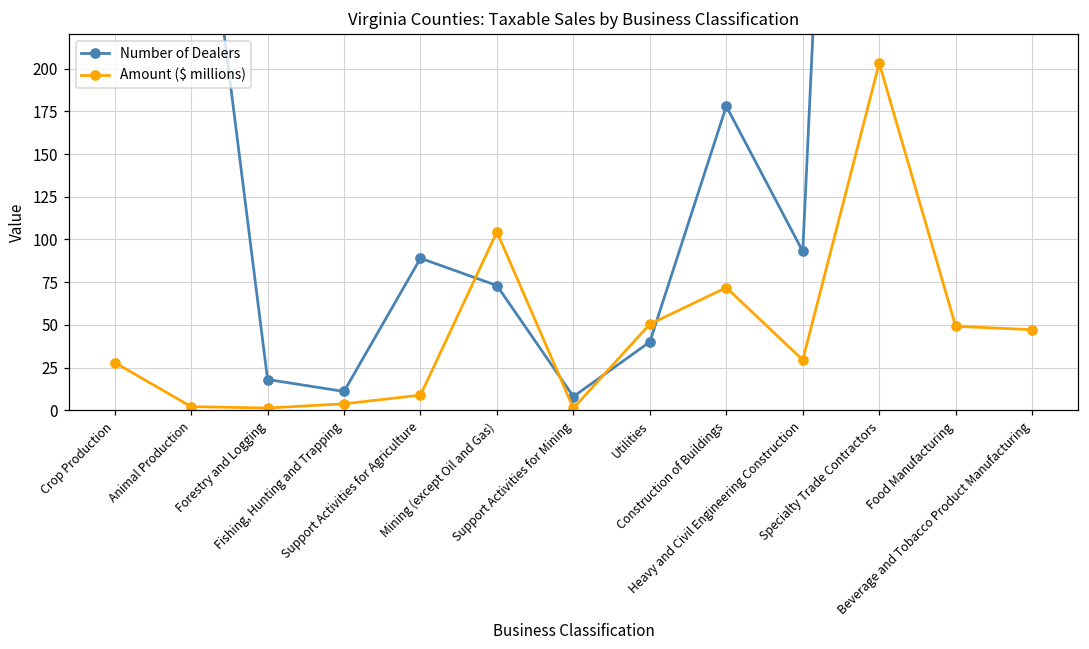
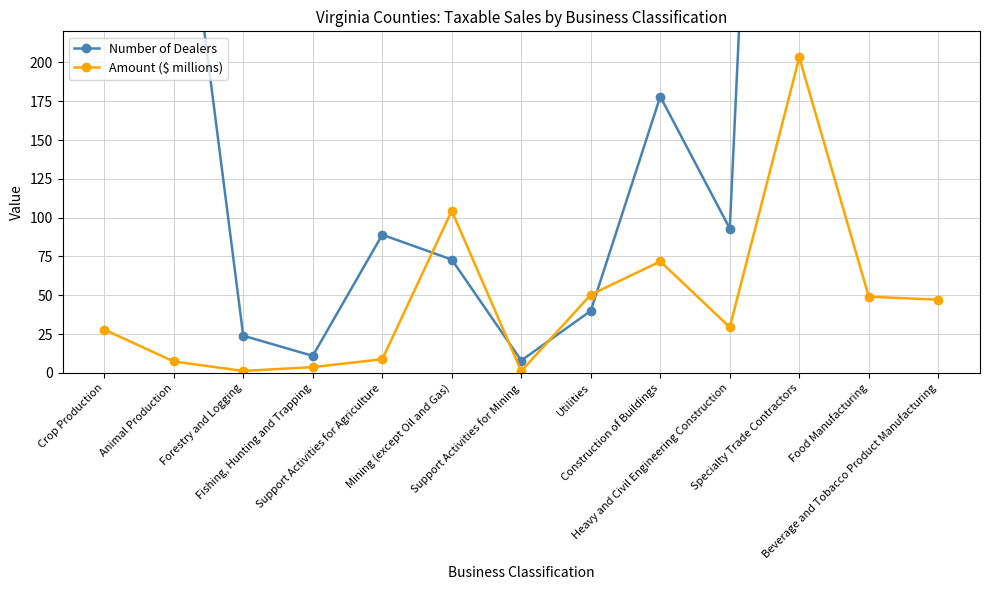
Amount ($ millions), Animal Production: 2 -> 7
Number of Dealers, Forestry and Logging: 18 -> 24
